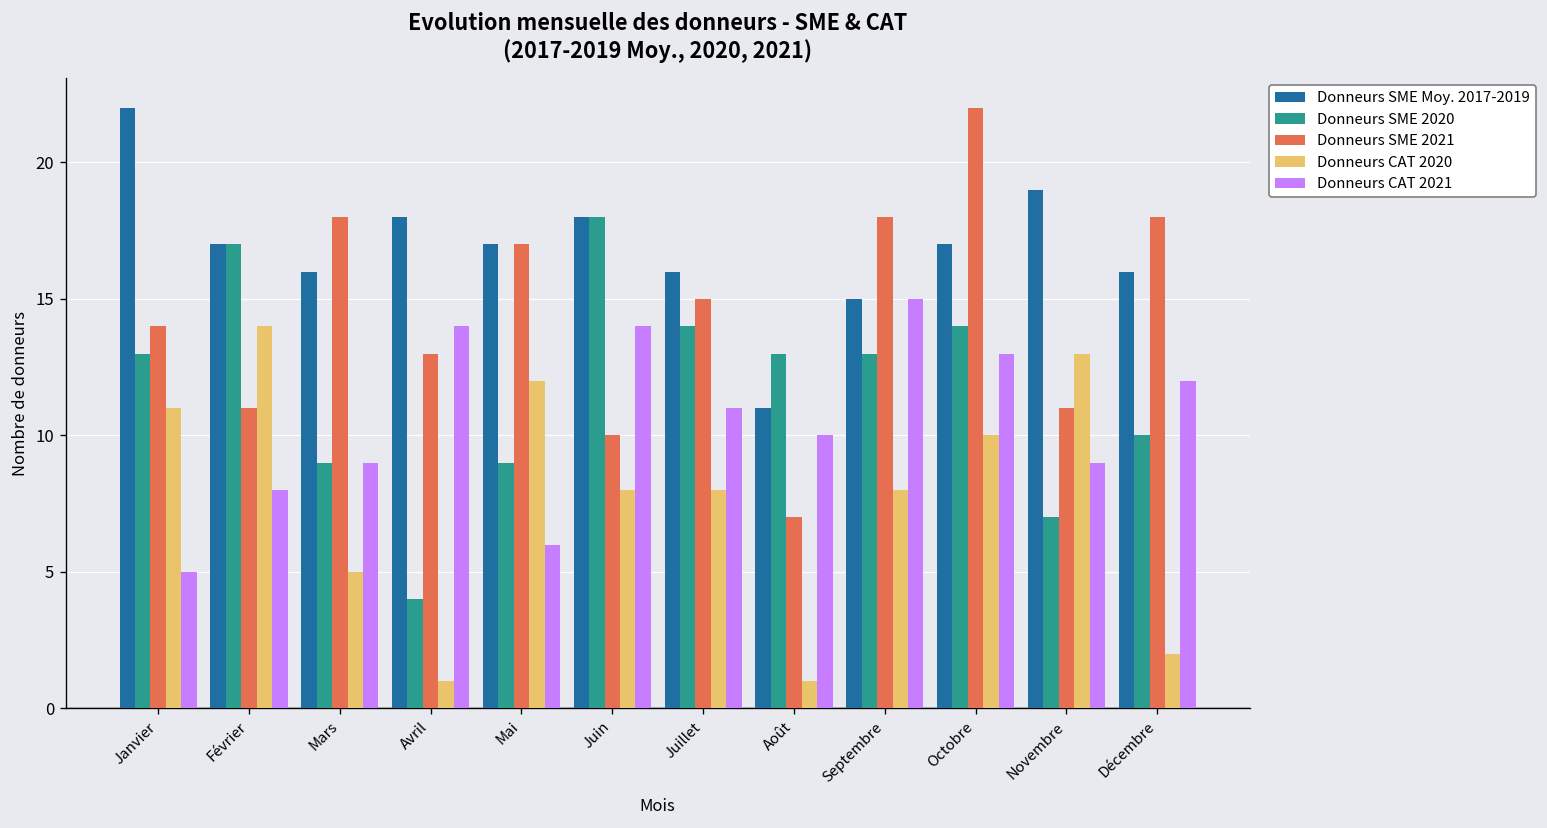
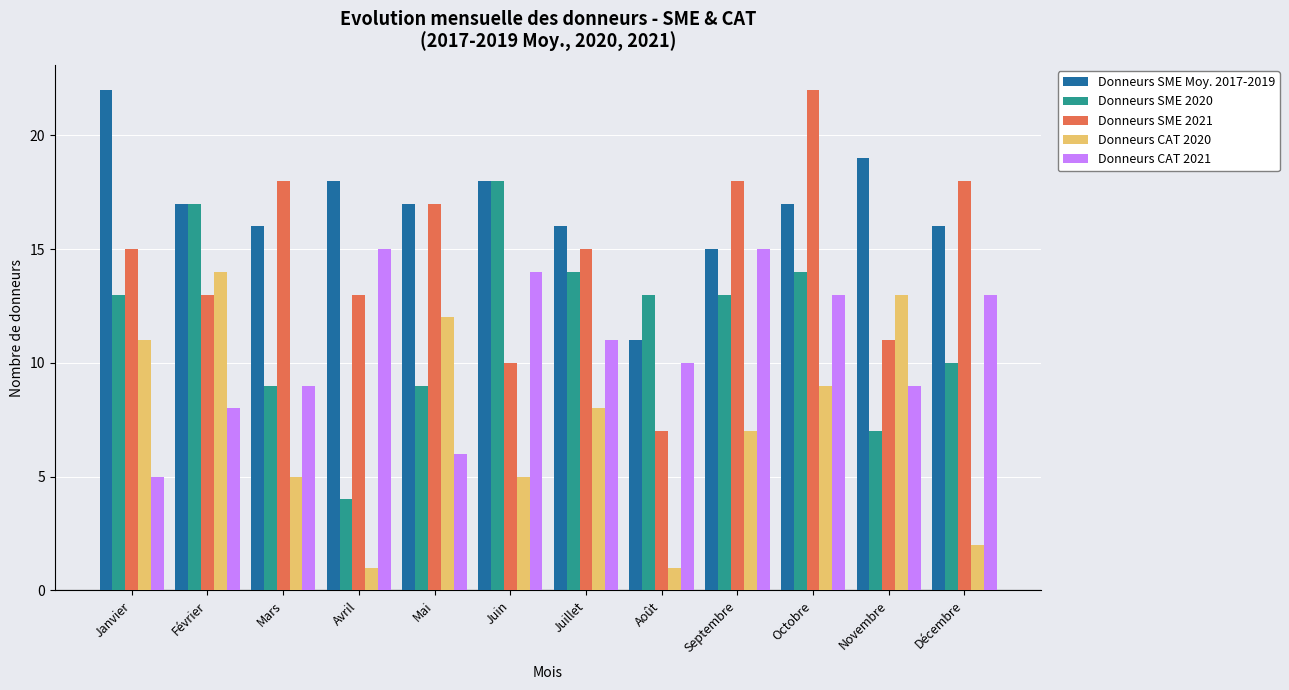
Donneurs SME 2021, Janvier: 14 -> 15
Donneurs SME 2021, Février: 11 -> 13
Donneurs CAT 2021, Avril: 14 -> 15
Donneurs CAT 2020, Juin: 8 -> 5
Donneurs CAT 2020, Septembre: 8 -> 7
Donneurs CAT 2020, Octobre: 10 -> 9
Donneurs CAT 2021, Décembre: 12 -> 13
